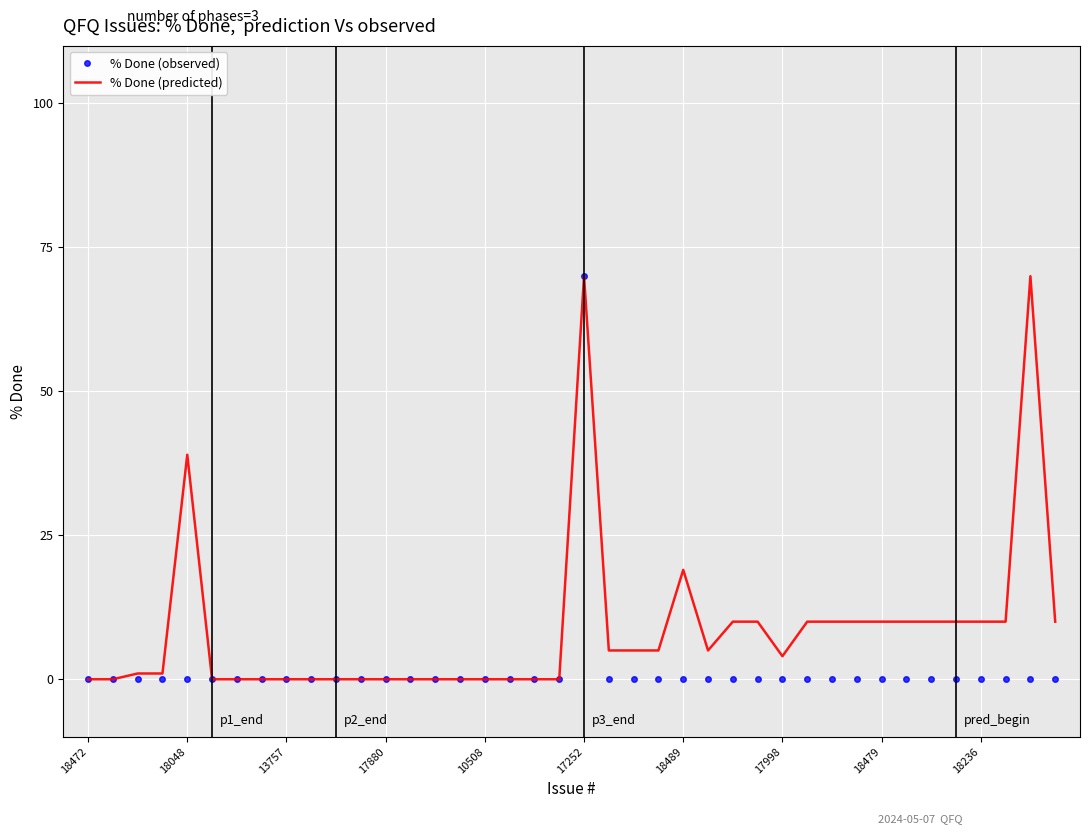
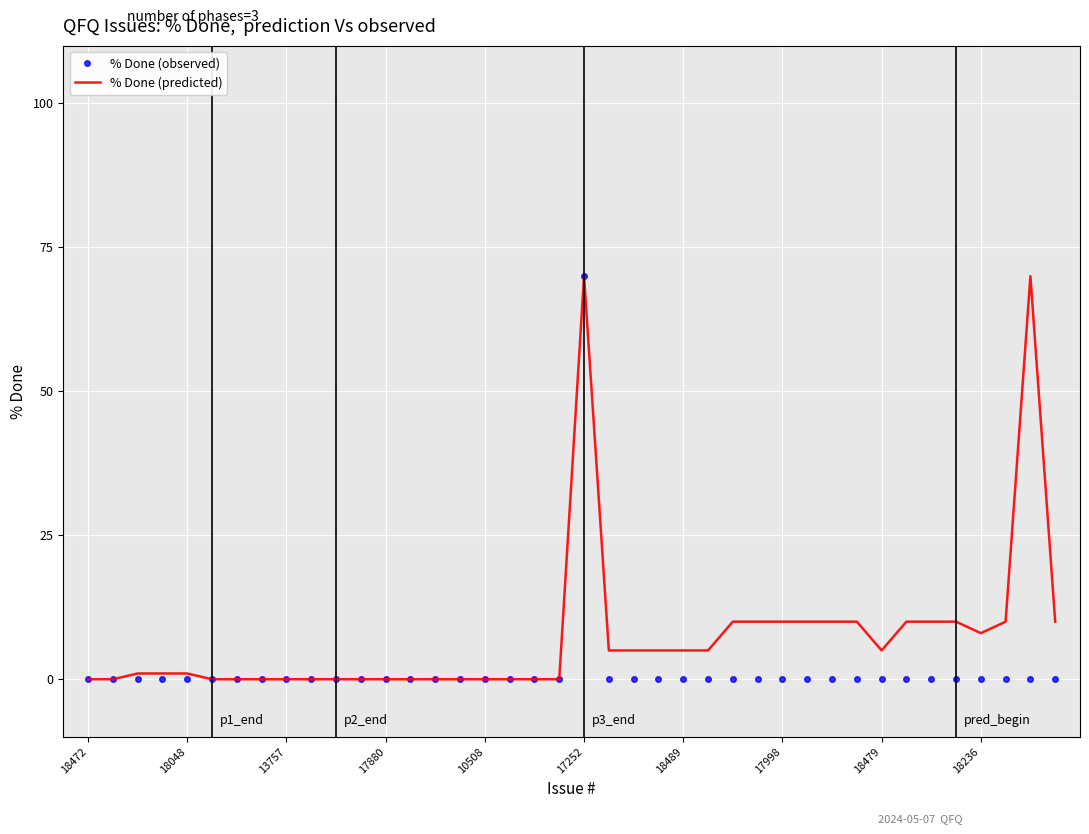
% Done (predicted), 18048: 39 -> 1
% Done (predicted), 18489: 19 -> 5
% Done (predicted), 17998: 4 -> 10
% Done (predicted), 18479: 10 -> 5
% Done (predicted), 18236: 10 -> 8
